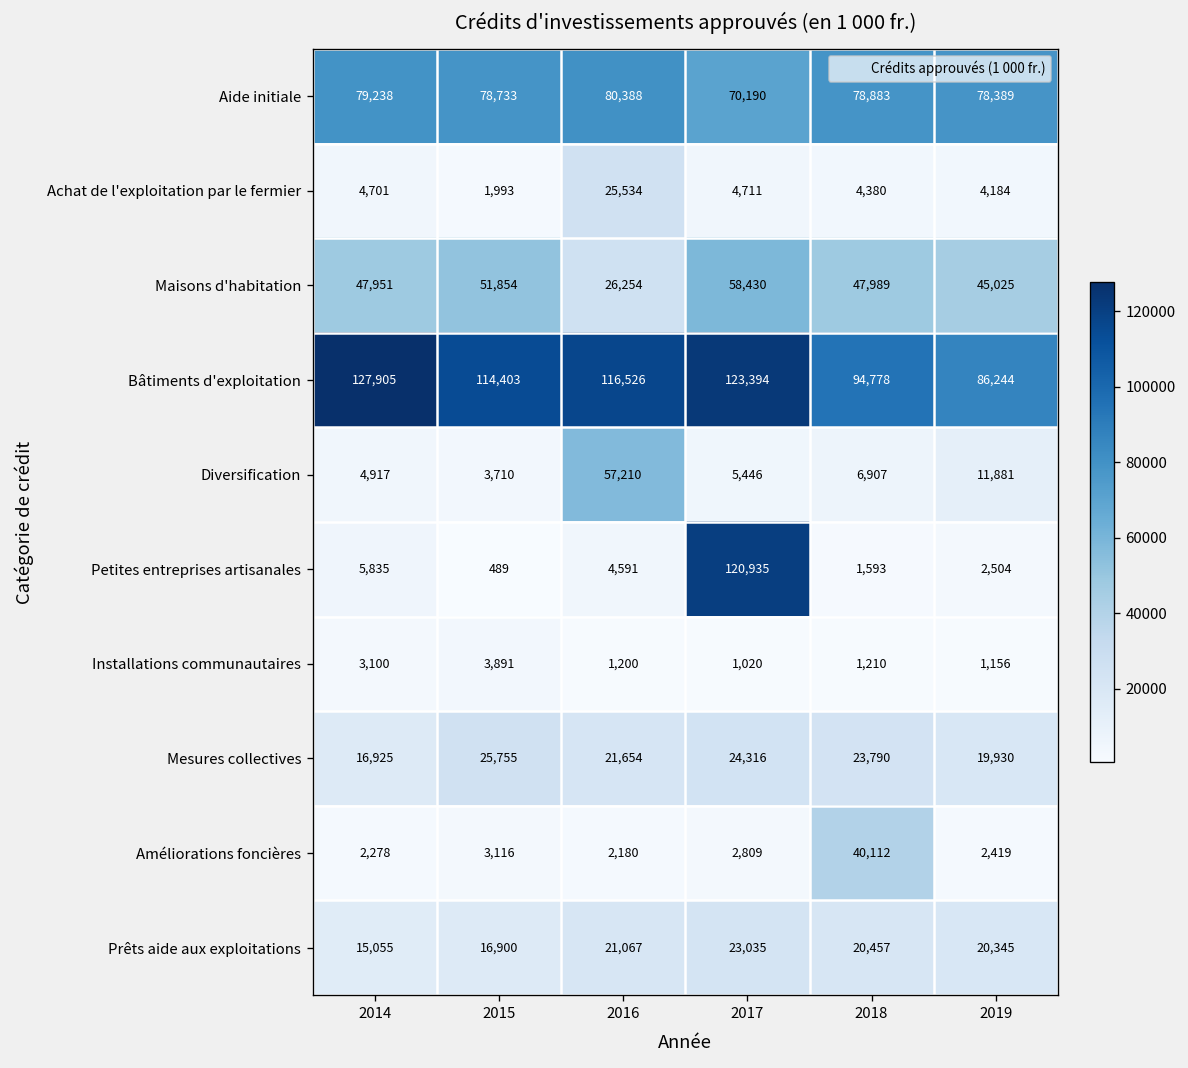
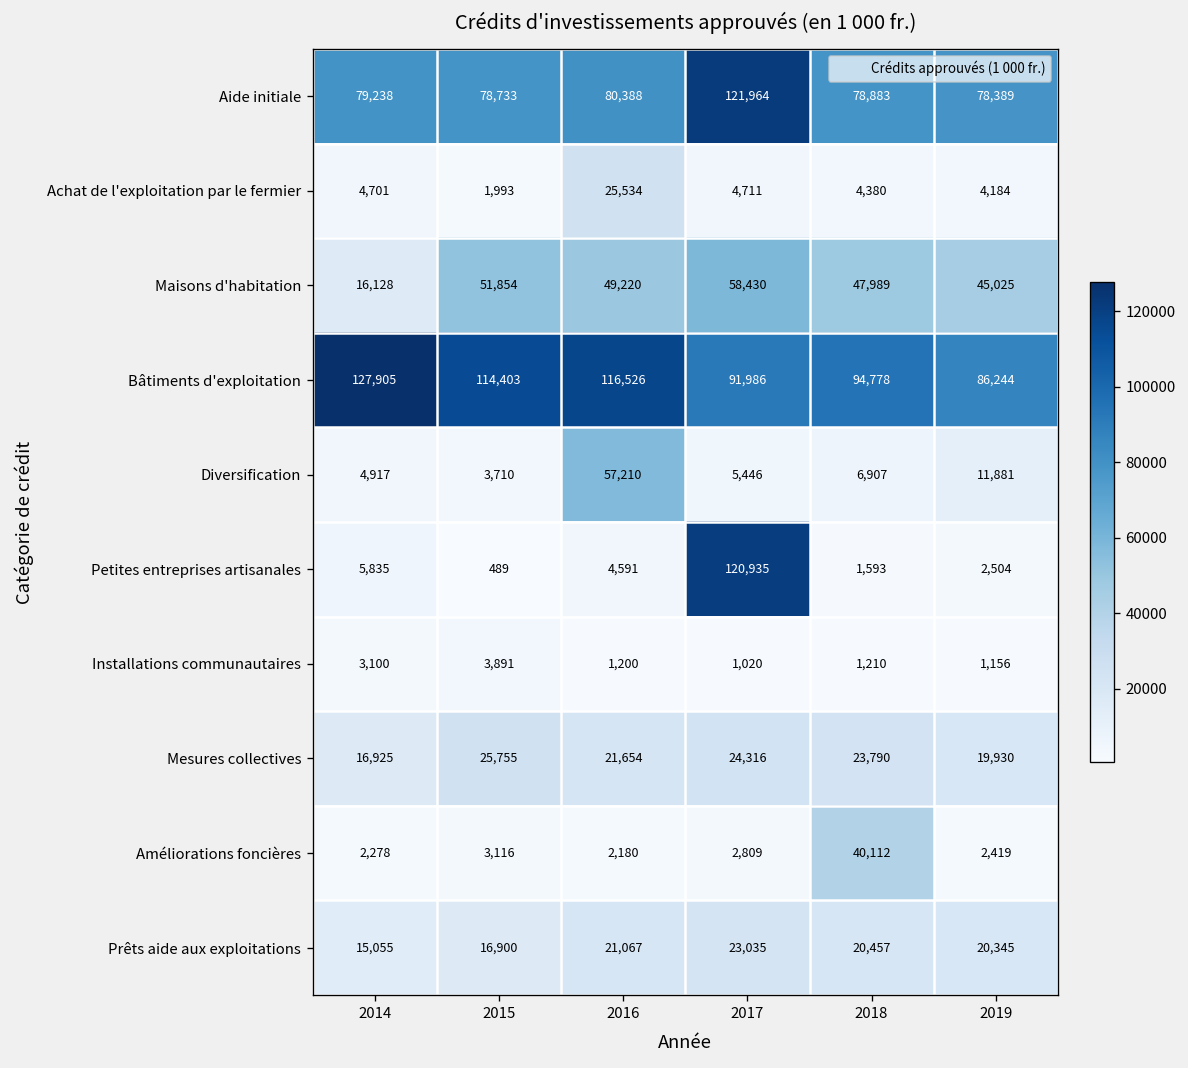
Aide initiale, 2017: 70,190 -> 121,964
Maisons d'habitation, 2014: 47,951 -> 16,128
Maisons d'habitation, 2016: 26,254 -> 49,220
Bâtiments d'exploitation, 2017: 123,394 -> 91,986
